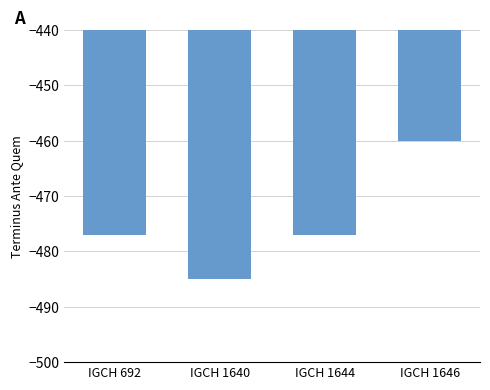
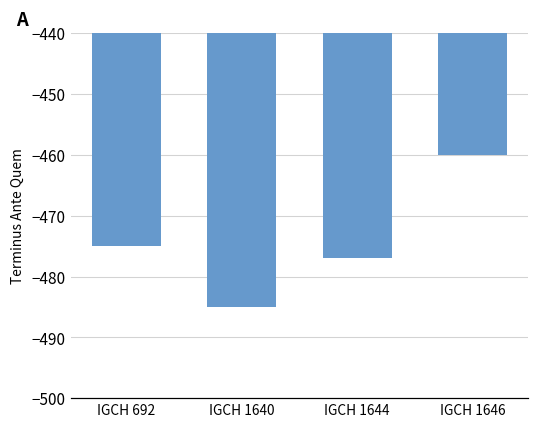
IGCH 692: -477 -> -475
